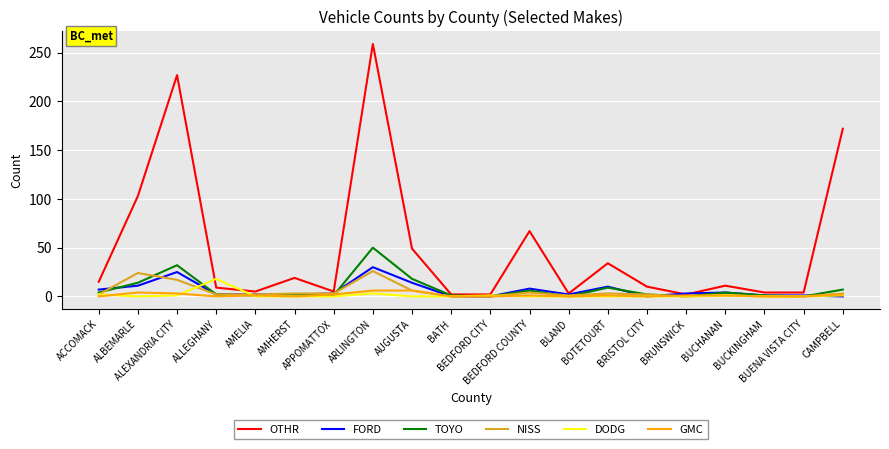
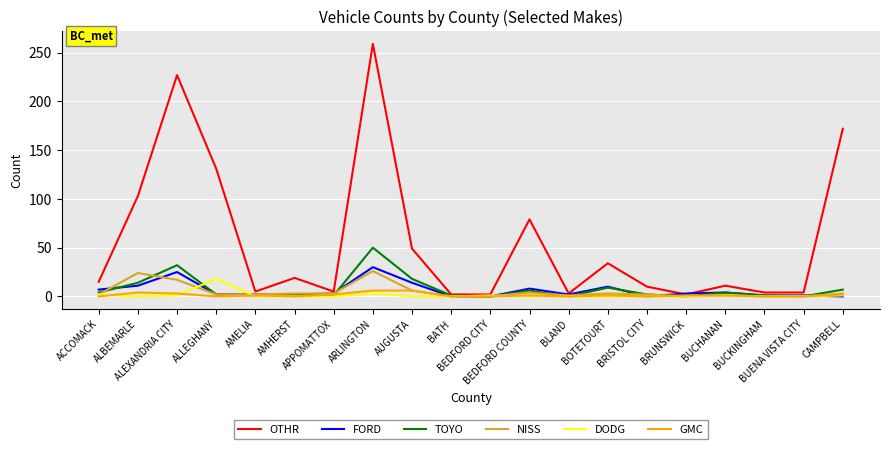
OTHR, ALLEGHANY: 10 -> 130
OTHR, BEDFORD COUNTY: 70 -> 80
